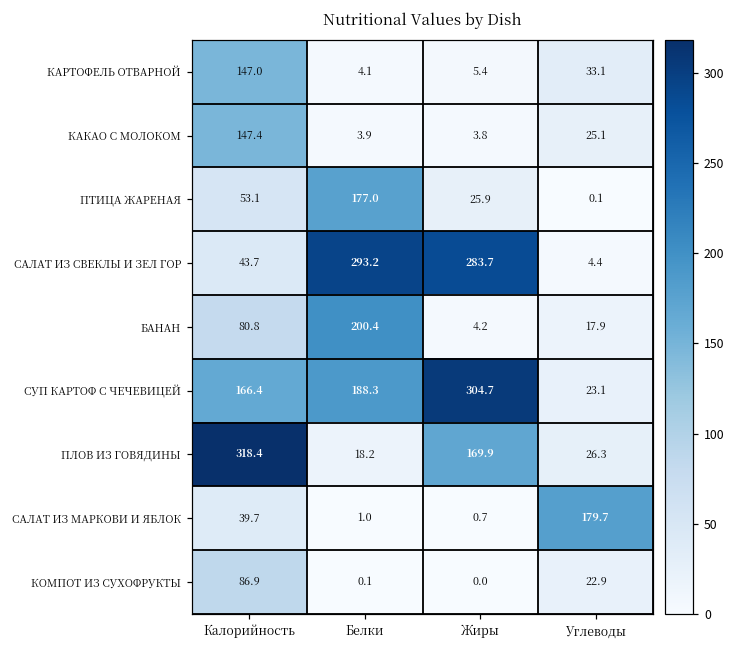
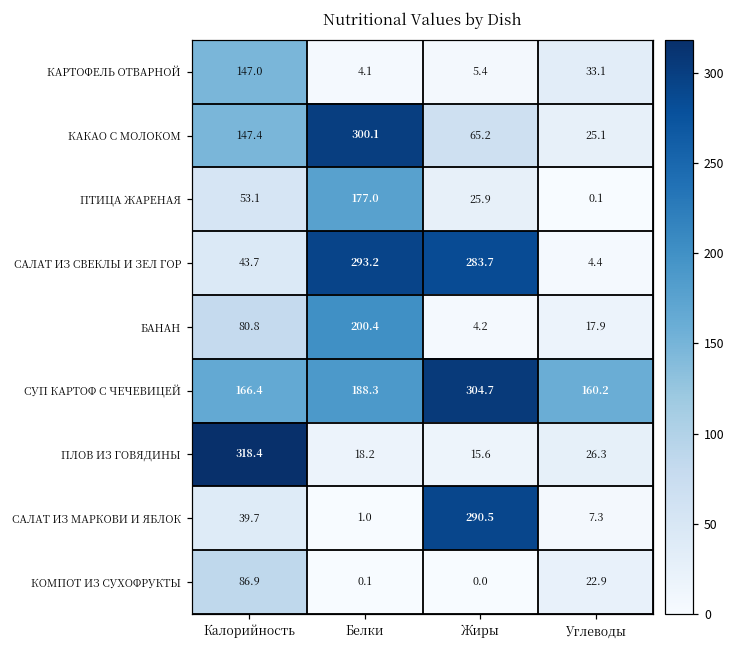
КАКАО С МОЛОКОМ, Белки: 3.9 -> 300.1
КАКАО С МОЛОКОМ, Жиры: 3.8 -> 65.2
СУП КАРТОФ С ЧЕЧЕВИЦЕЙ, Углеводы: 23.1 -> 160.2
ПЛОВ ИЗ ГОВЯДИНЫ, Жиры: 169.9 -> 15.6
САЛАТ ИЗ МАРКОВИ И ЯБЛОК, Жиры: 0.7 -> 290.5
САЛАТ ИЗ МАРКОВИ И ЯБЛОК, Углеводы: 179.7 -> 7.3
